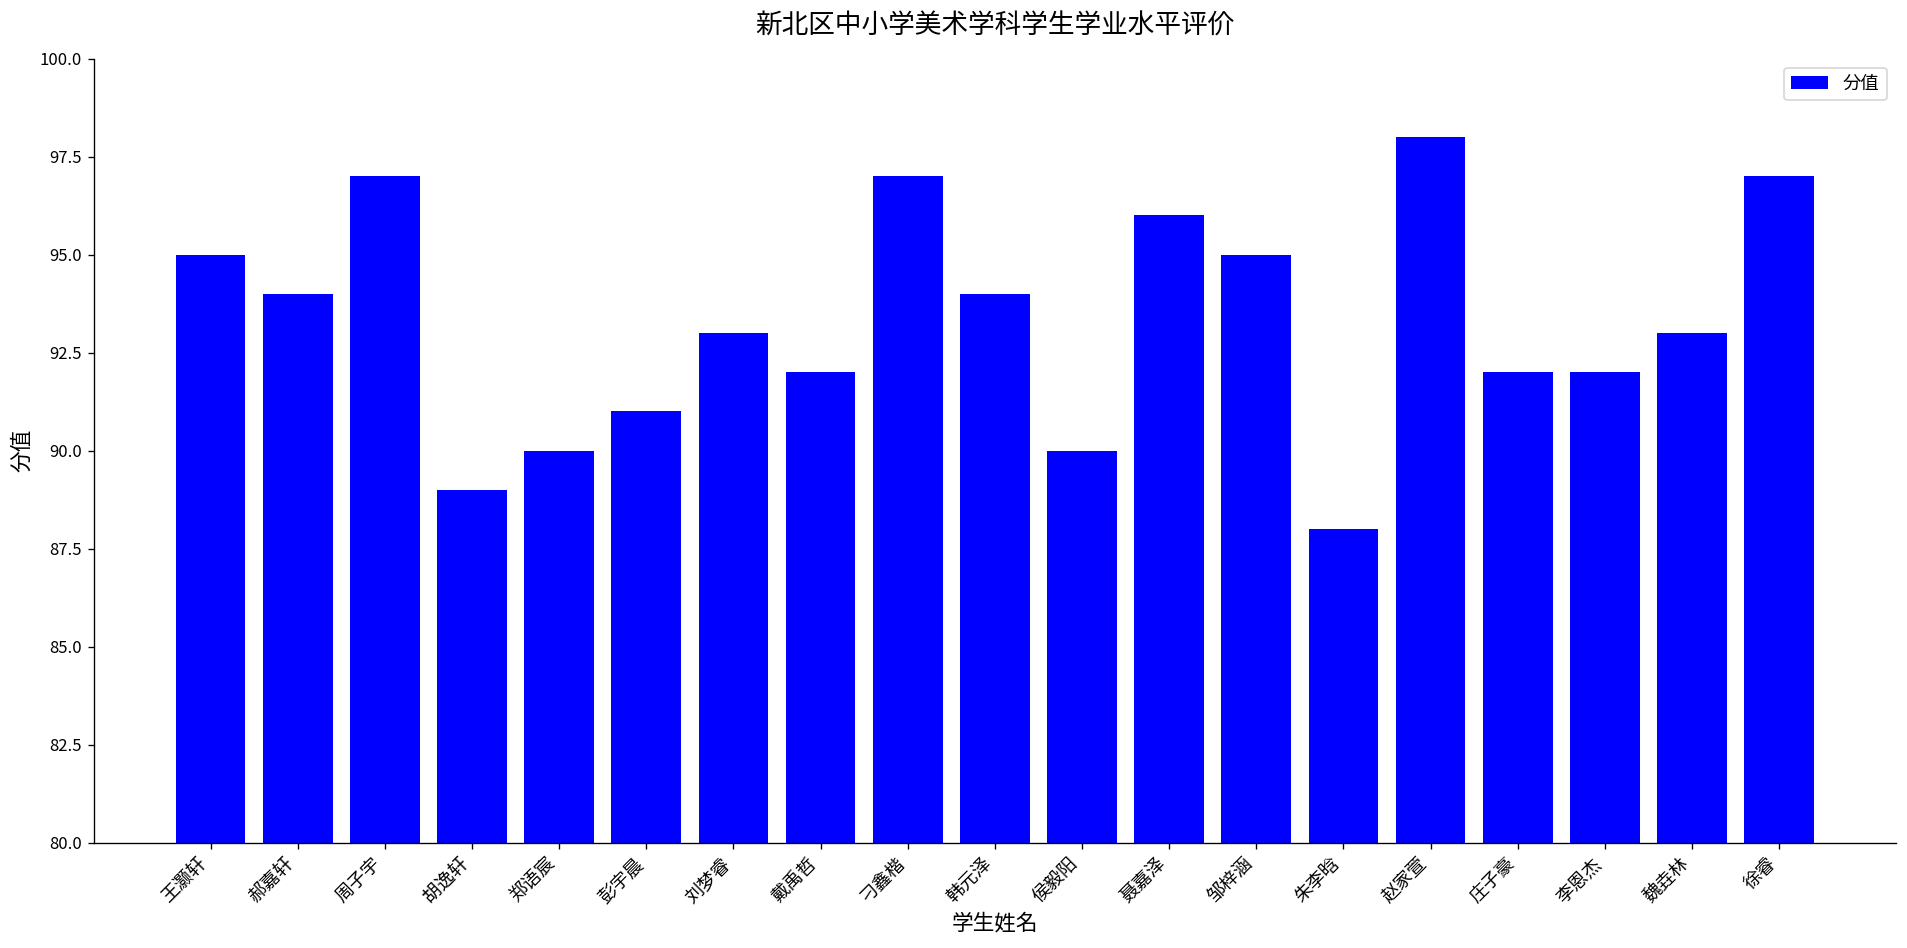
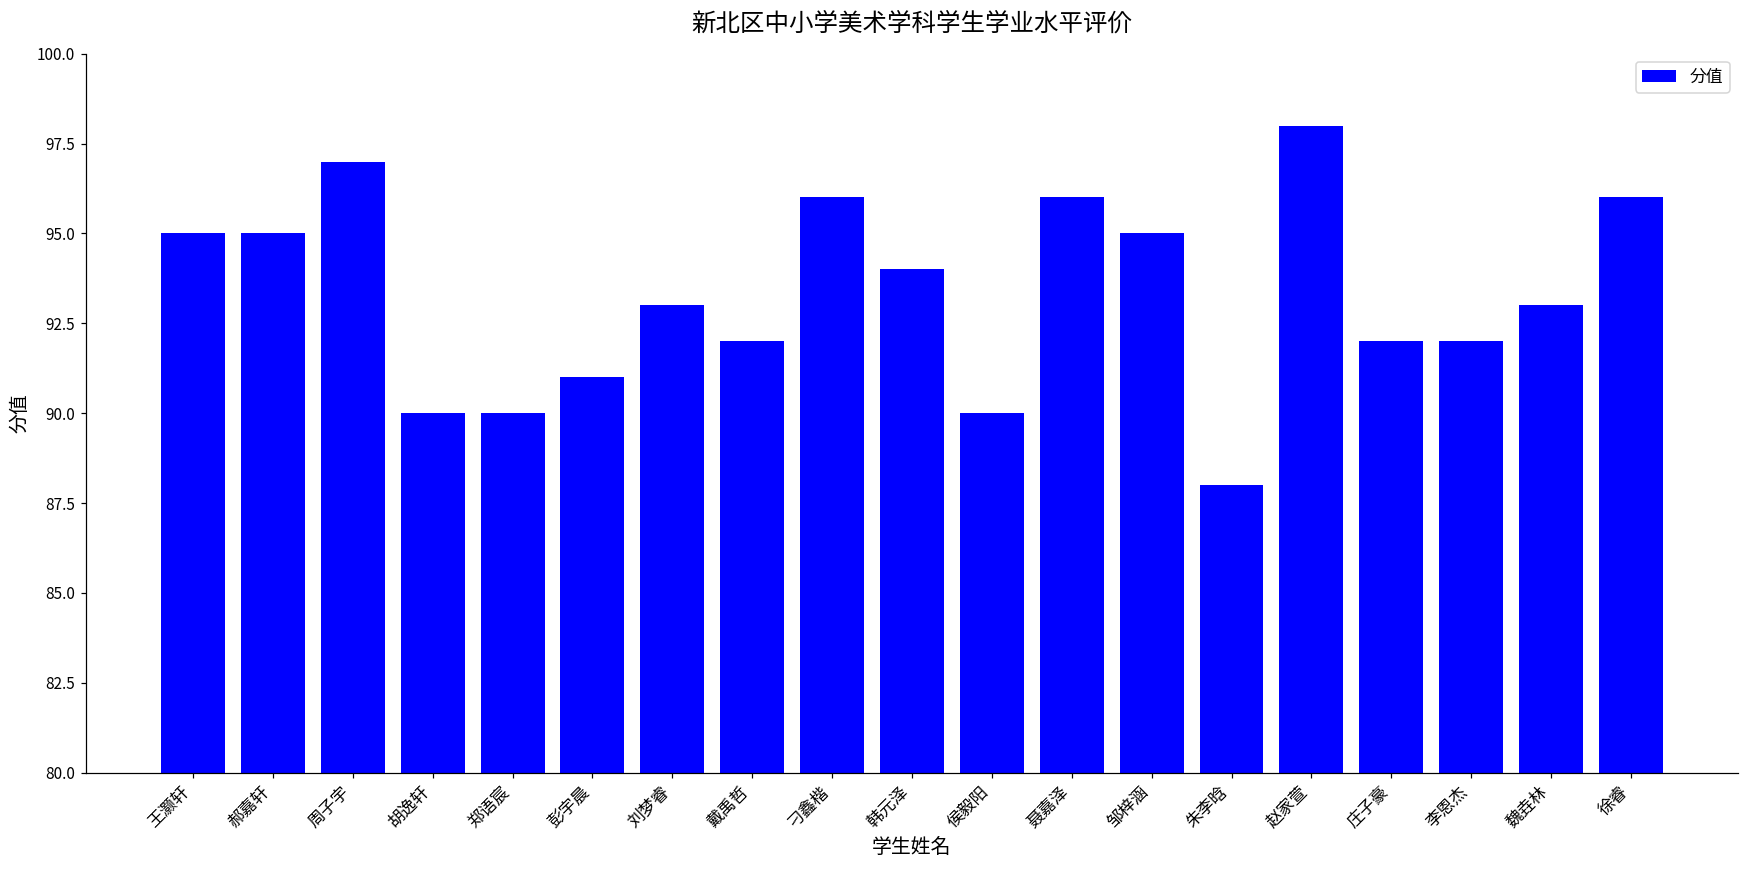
郝嘉轩: 94 -> 95
胡逸轩: 89 -> 90
刁鑫楷: 97 -> 96
徐睿: 97 -> 96
